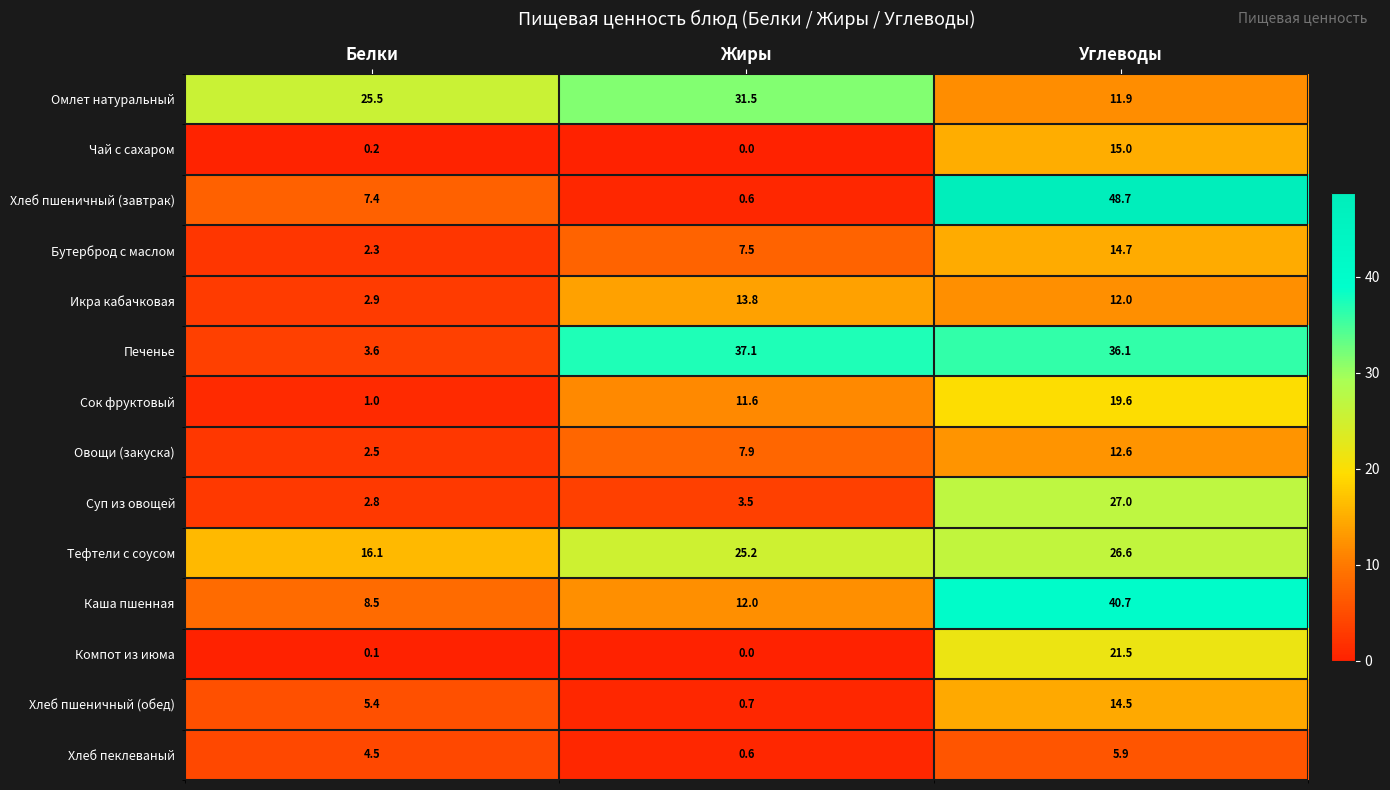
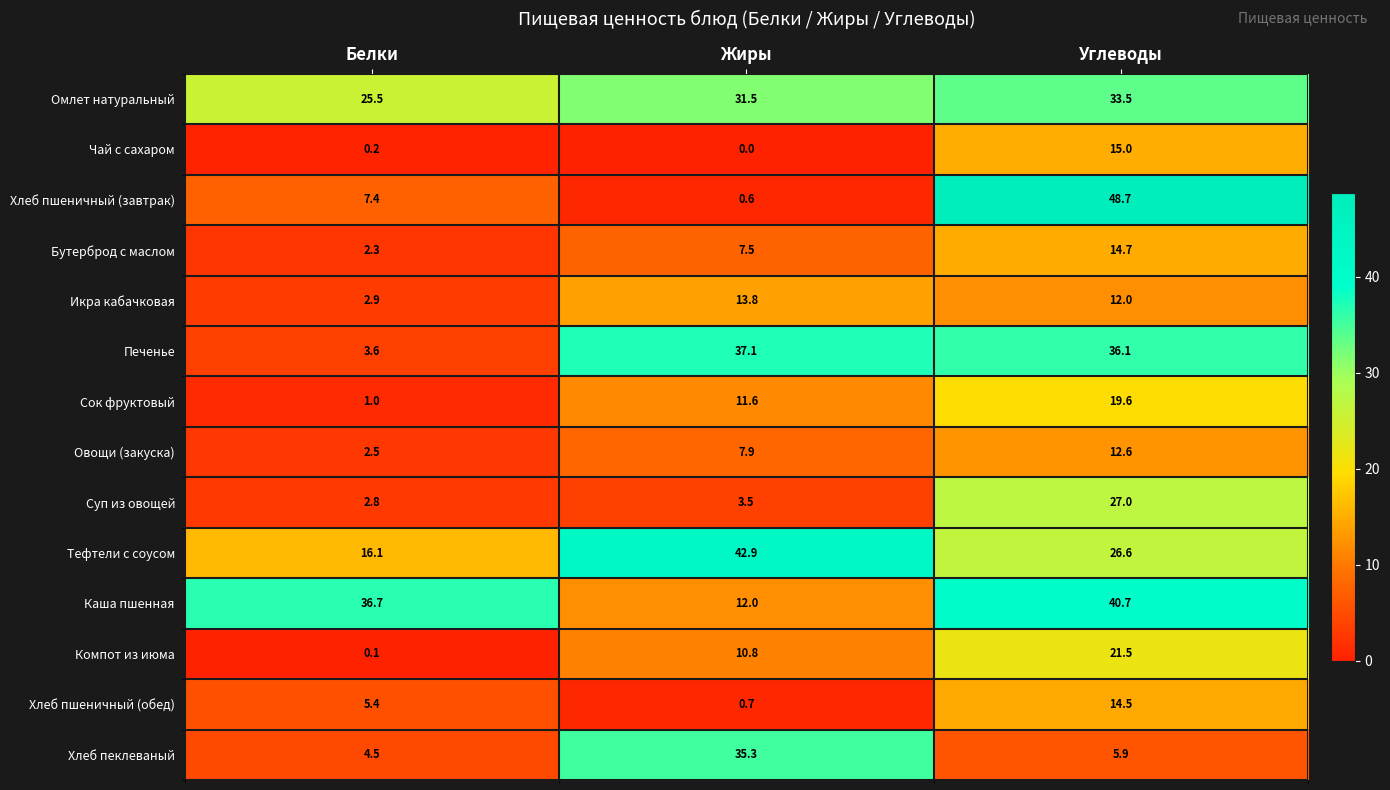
Омлет натуральный, Углеводы: 11.9 -> 33.5
Тефтели с соусом, Жиры: 25.2 -> 42.9
Каша пшенная, Белки: 8.5 -> 36.7
Компот из июма, Жиры: 0.0 -> 10.8
Хлеб пеклеваный, Жиры: 0.6 -> 35.3
